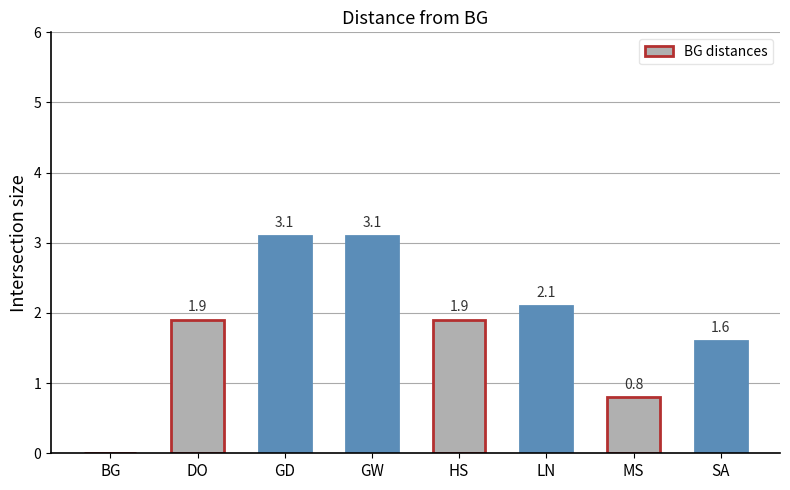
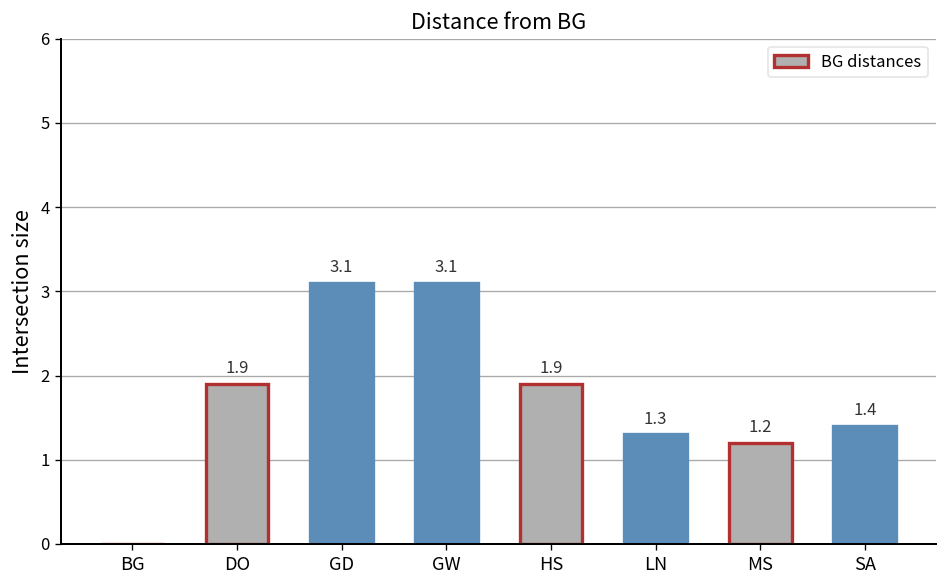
LN: 2.1 -> 1.3
MS: 0.8 -> 1.2
SA: 1.6 -> 1.4
